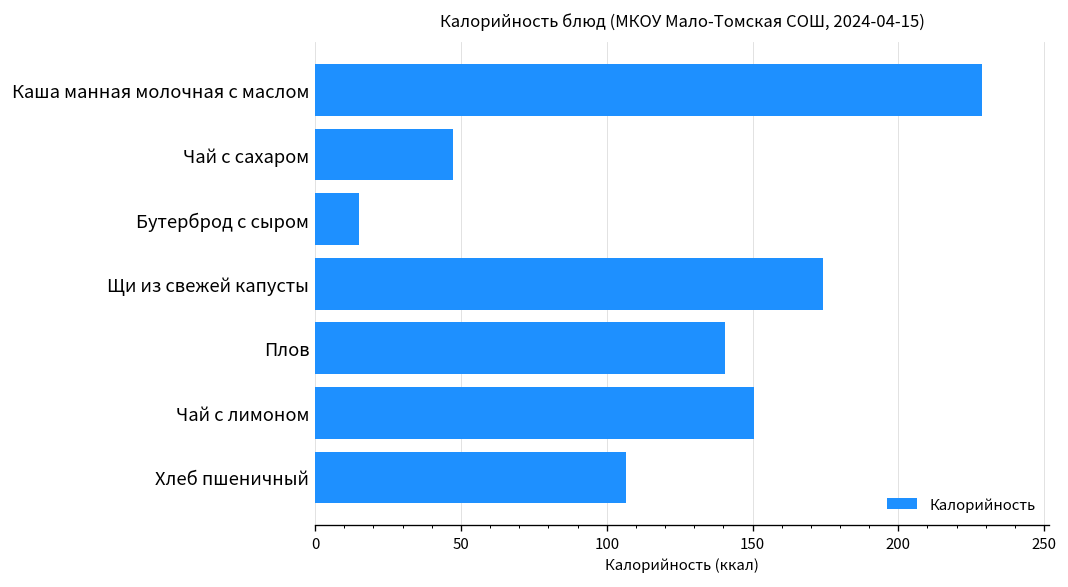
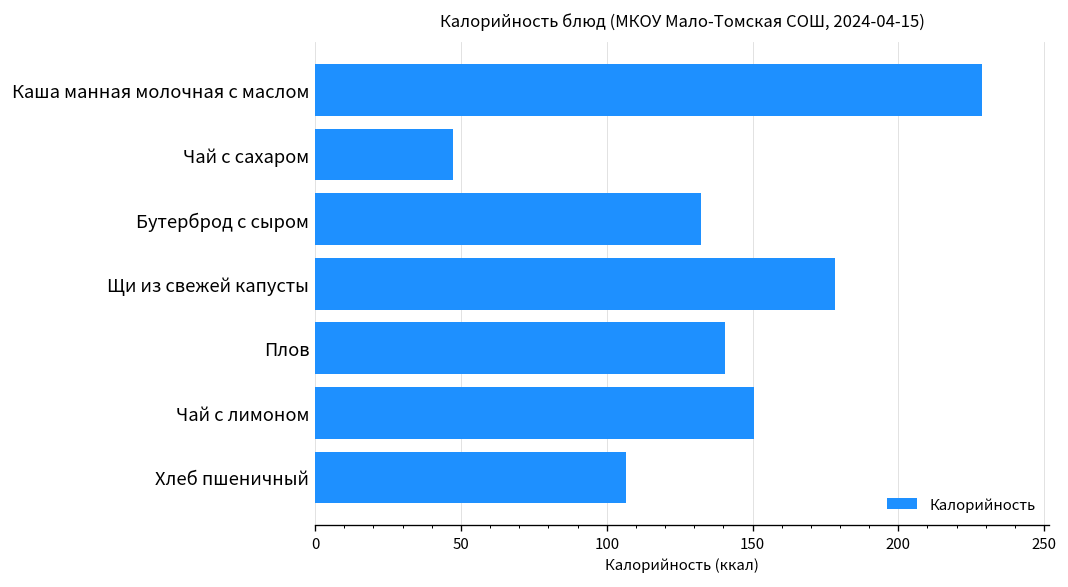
Бутерброд с сыром: 15 -> 132
Щи из свежей капусты: 174 -> 178
